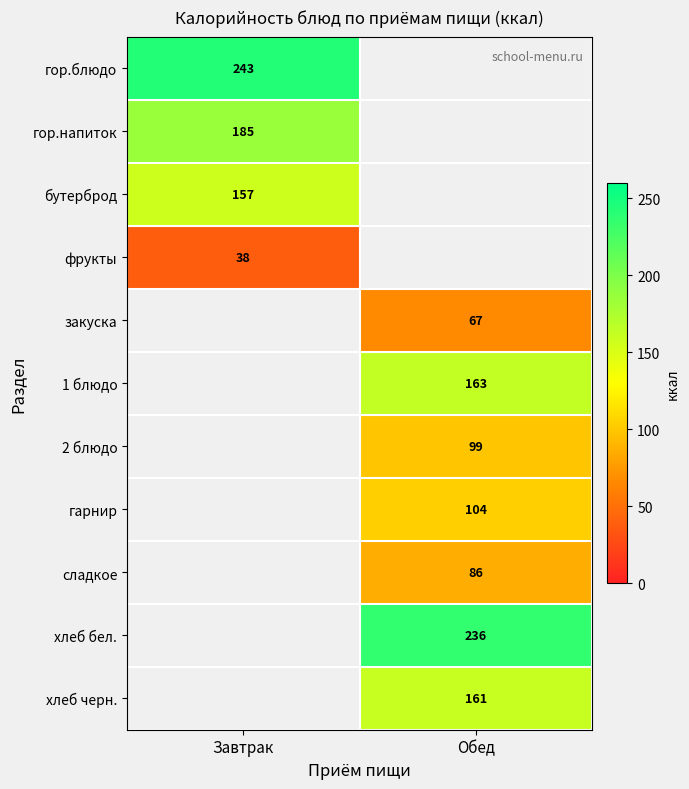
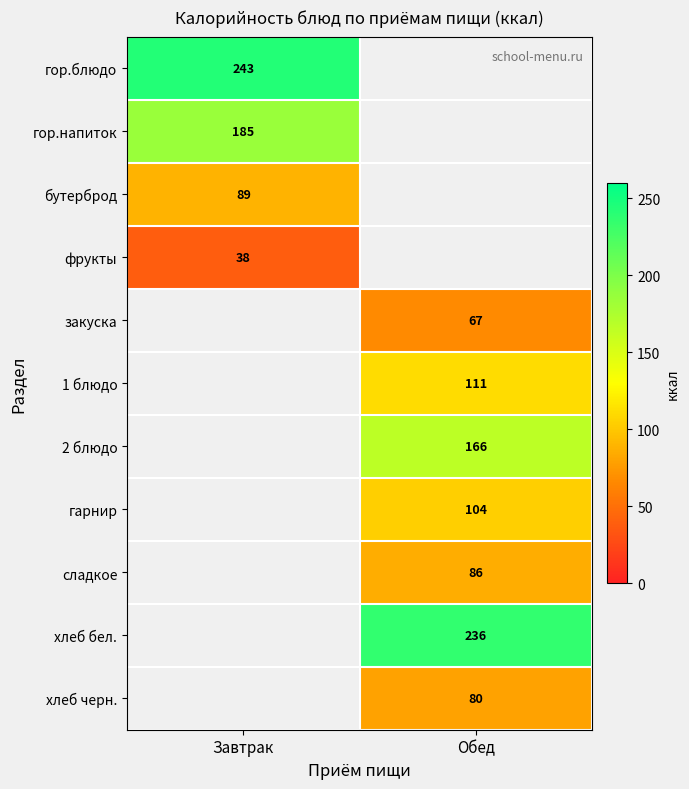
бутерброд, Завтрак: 157 -> 89
1 блюдо, Обед: 163 -> 111
2 блюдо, Обед: 99 -> 166
хлеб черн., Обед: 161 -> 80
